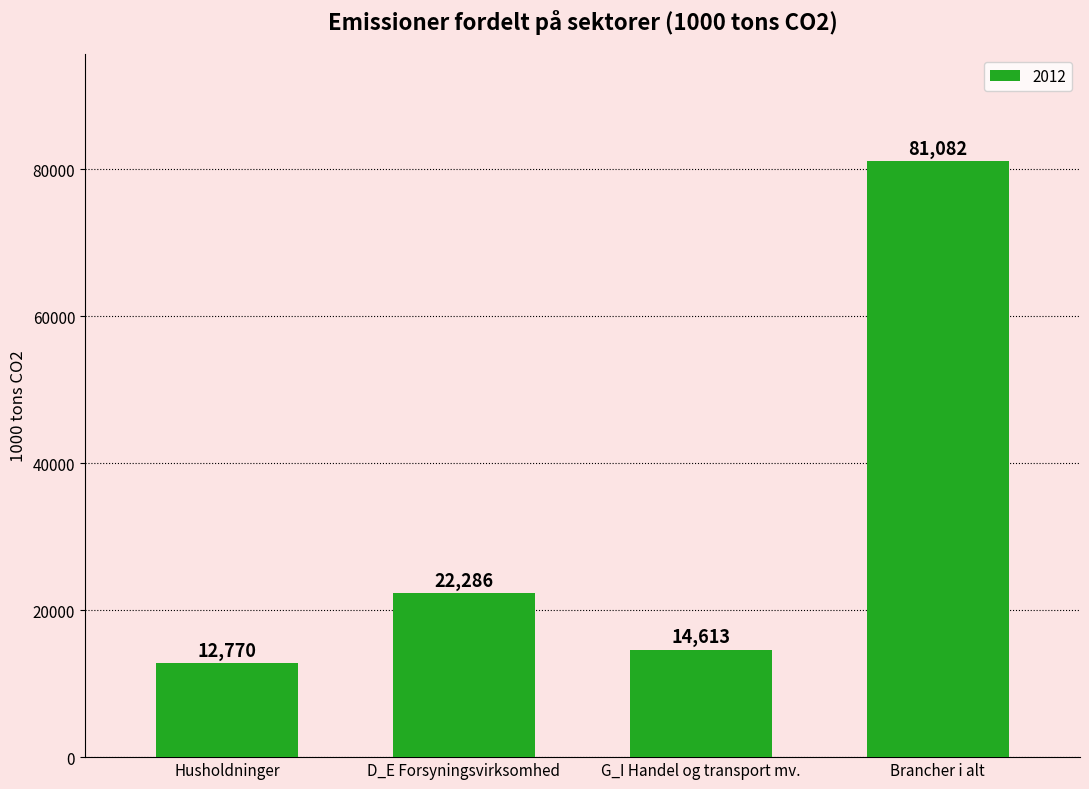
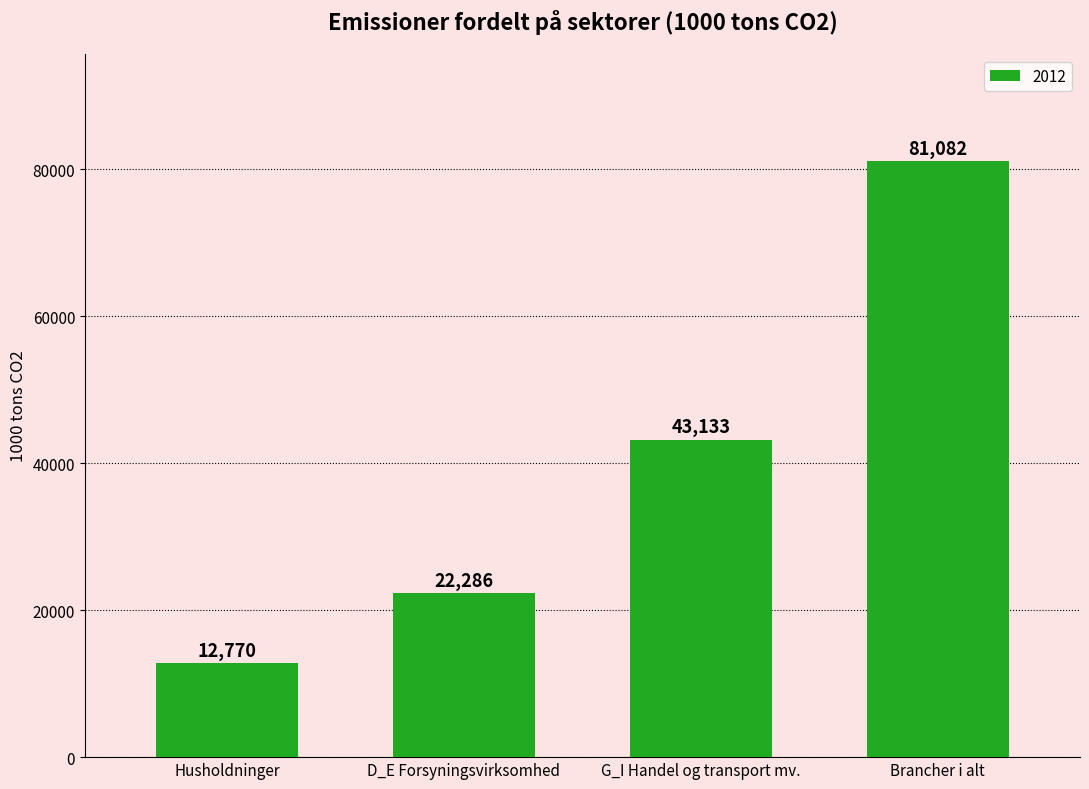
G_I Handel og transport mv.: 14,613 -> 43,133
